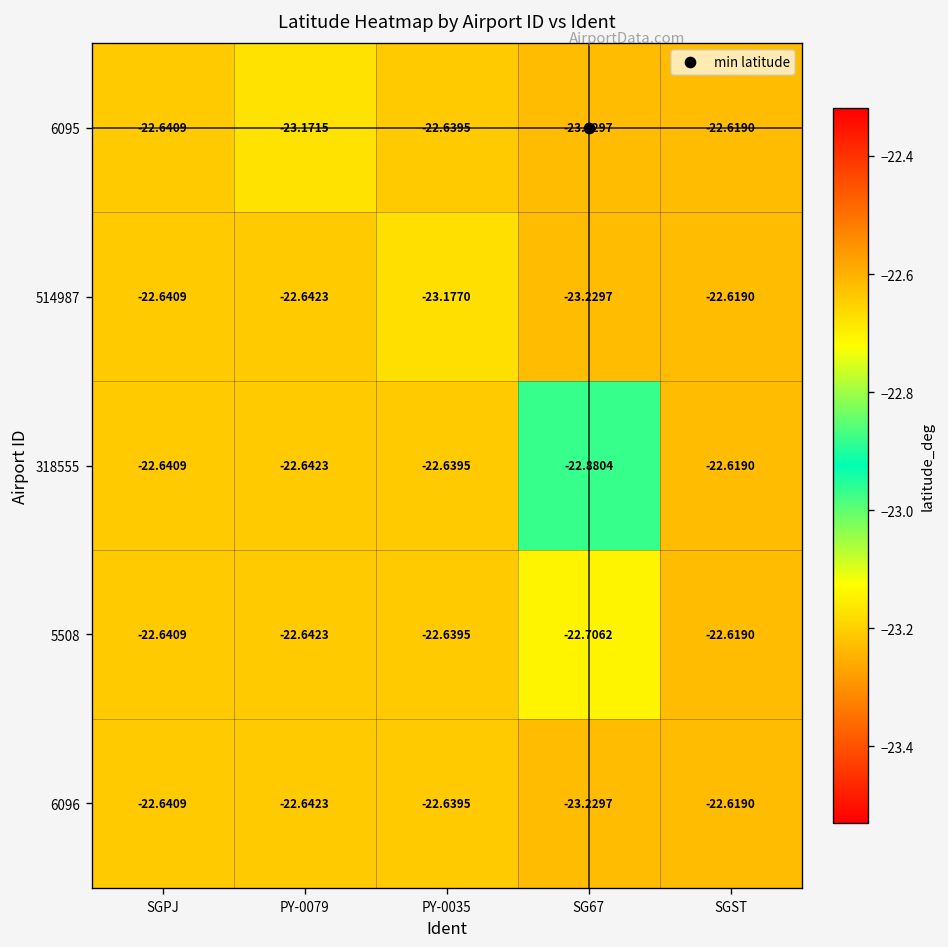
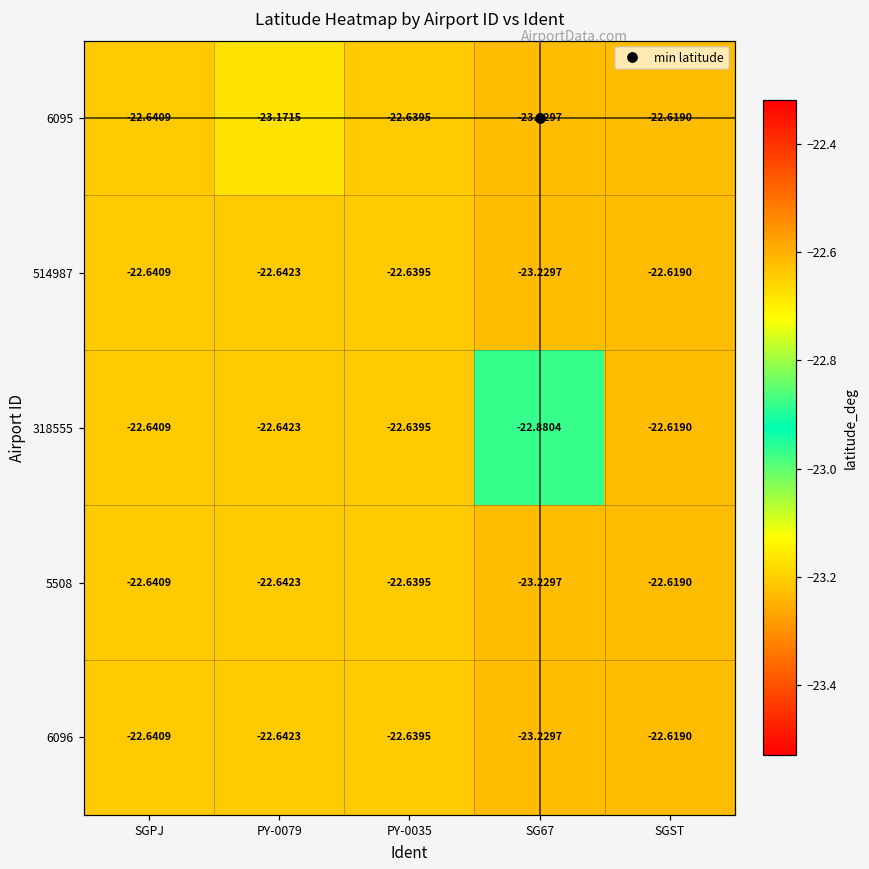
514987, PY-0035: -23.1770 -> -22.6395
5508, SG67: -22.7062 -> -23.2297
